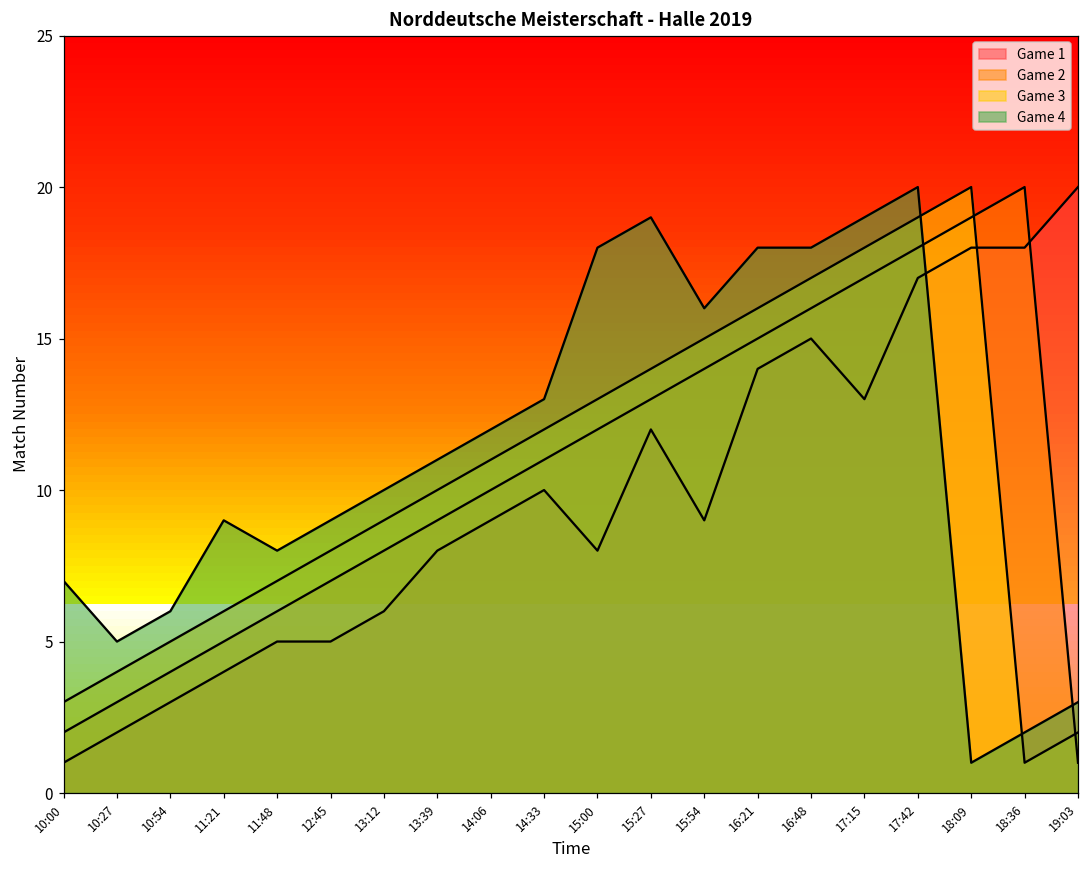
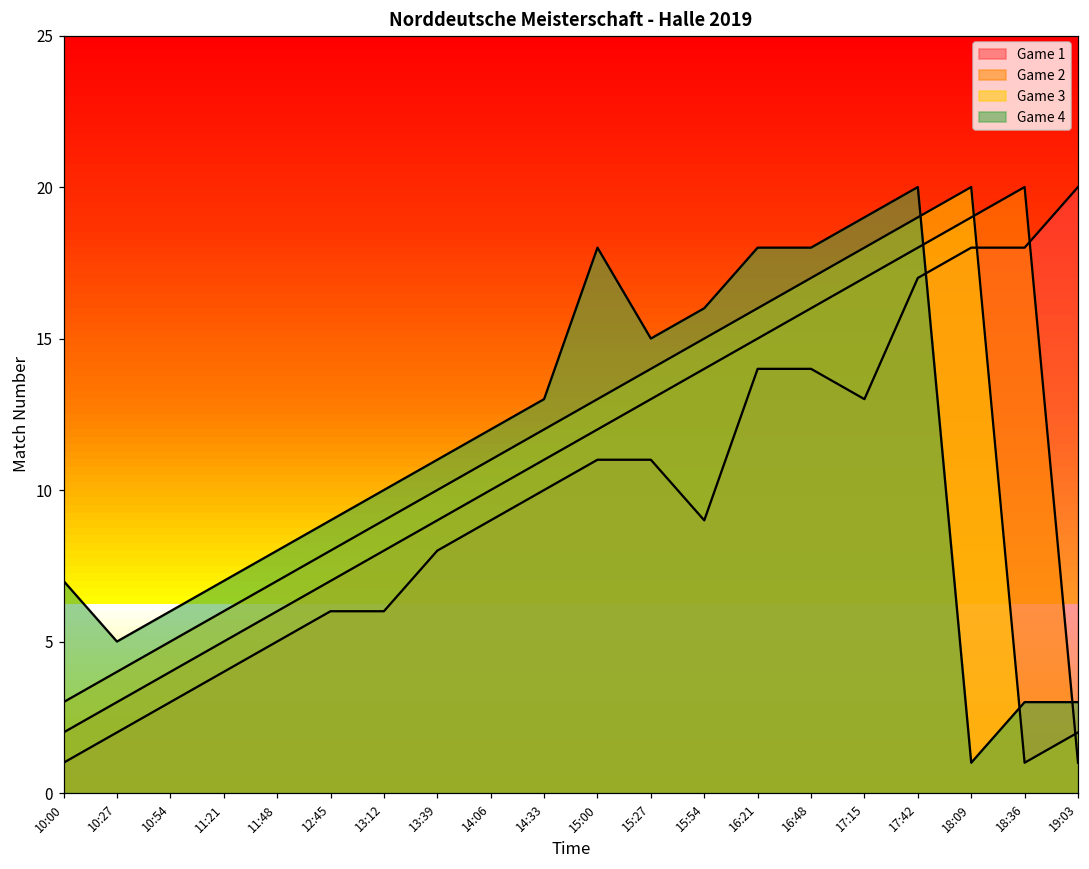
Game 4, 11:21: 9 -> 7
Game 1, 12:45: 5 -> 6
Game 1, 15:00: 8 -> 11
Game 1, 15:27: 12 -> 11
Game 4, 15:27: 19 -> 15
Game 1, 16:48: 15 -> 14
Game 4, 18:36: 2 -> 3
